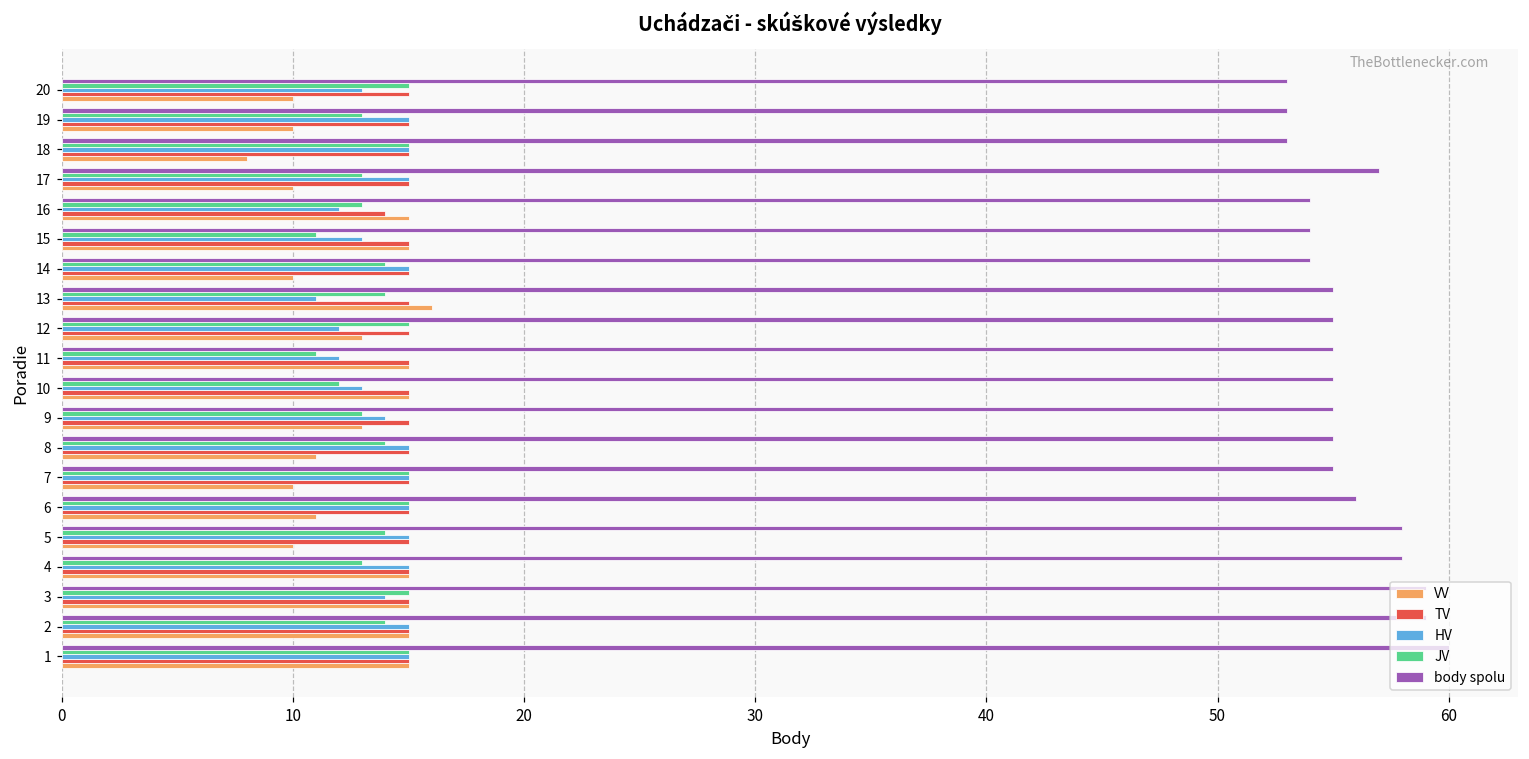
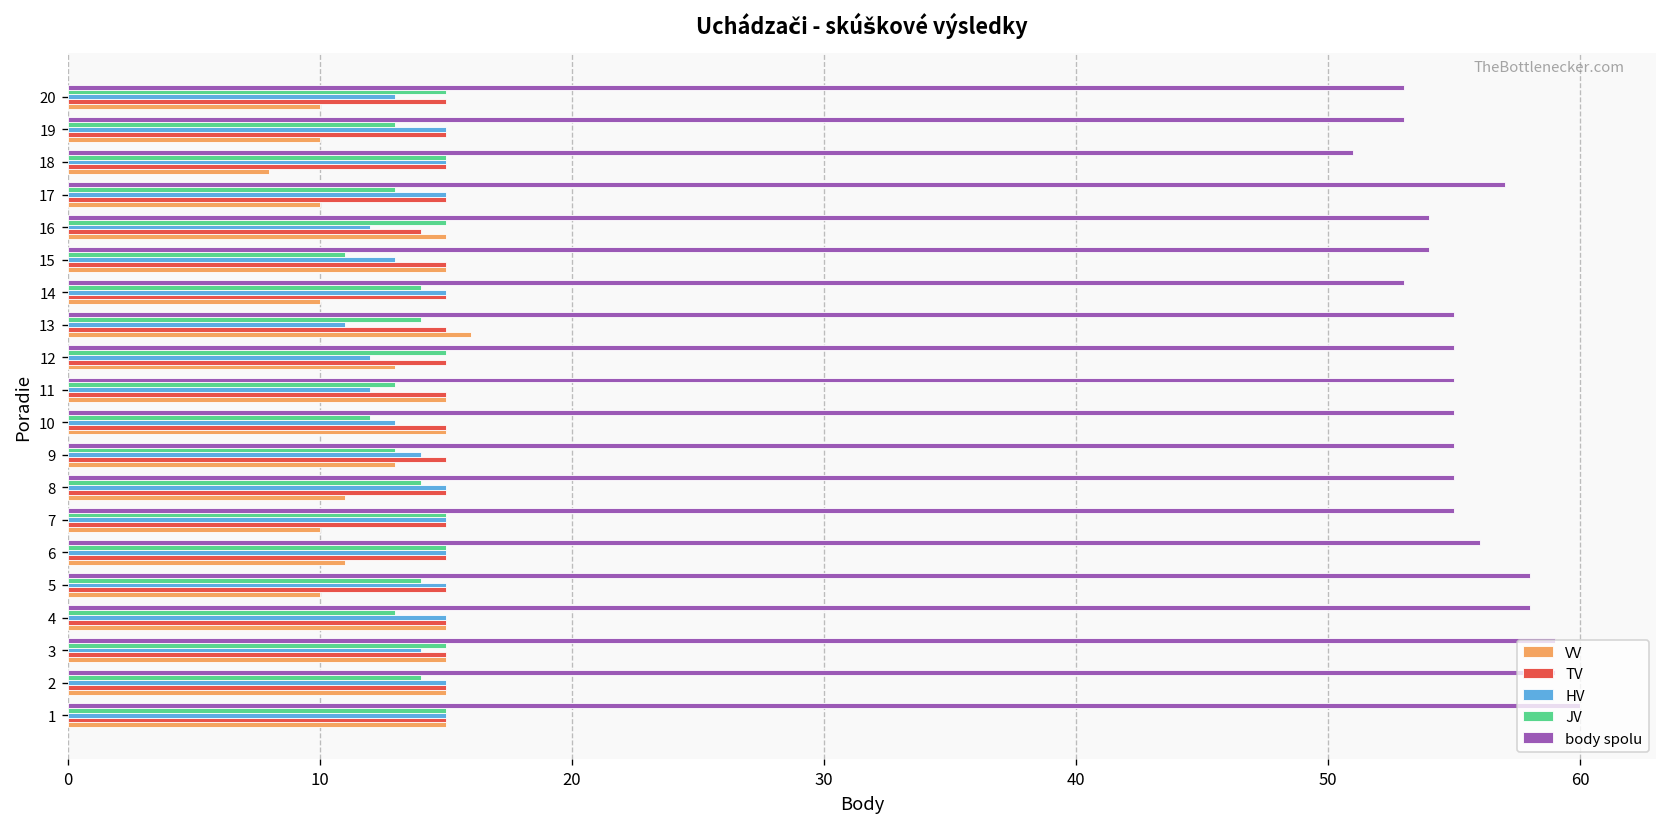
body spolu, 18: 53 -> 51
JV, 16: 13 -> 15
body spolu, 14: 54 -> 53
JV, 11: 11 -> 13
